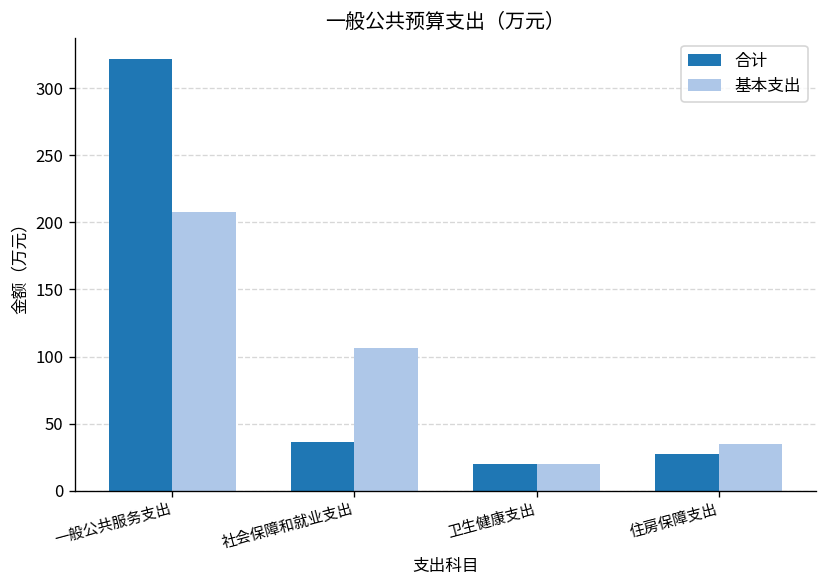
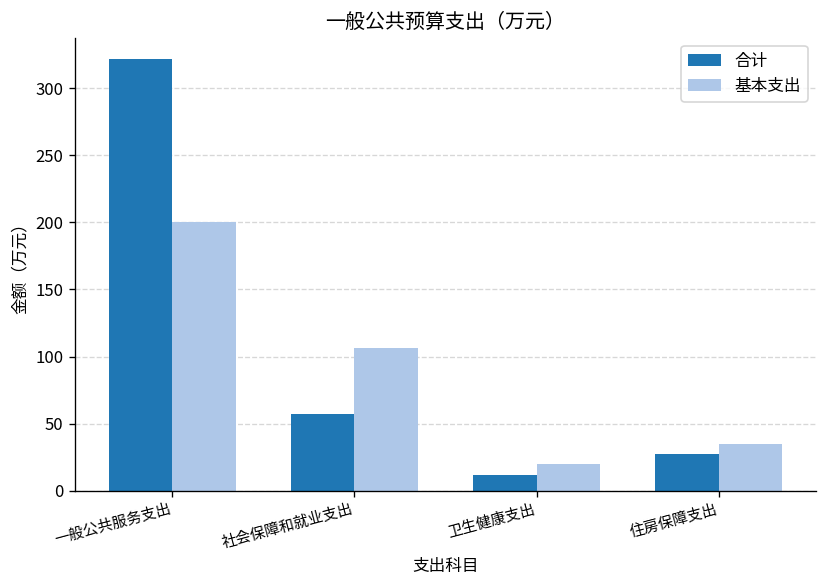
基本支出, 一般公共服务支出: 208 -> 200
合计, 社会保障和就业支出: 37 -> 57
合计, 卫生健康支出: 20 -> 12
